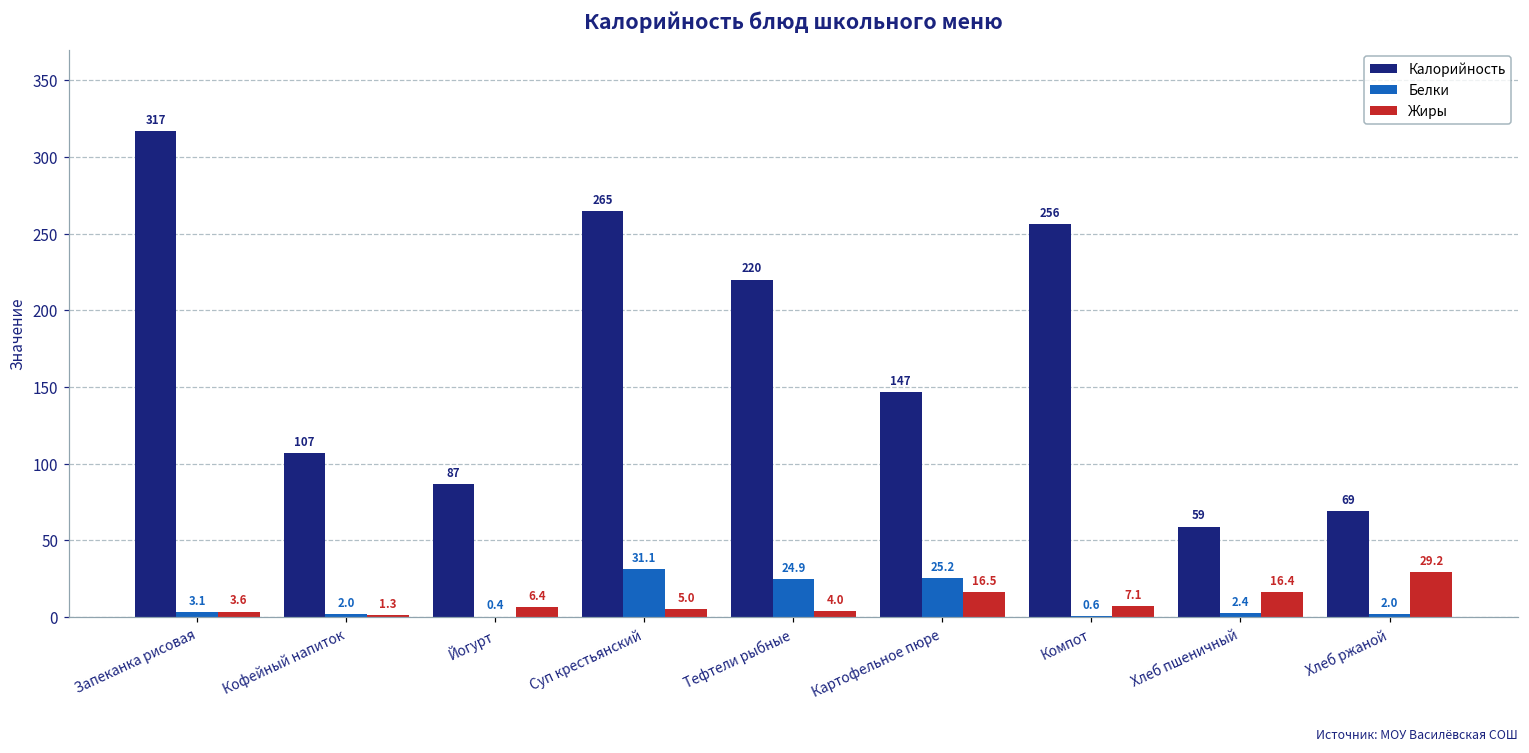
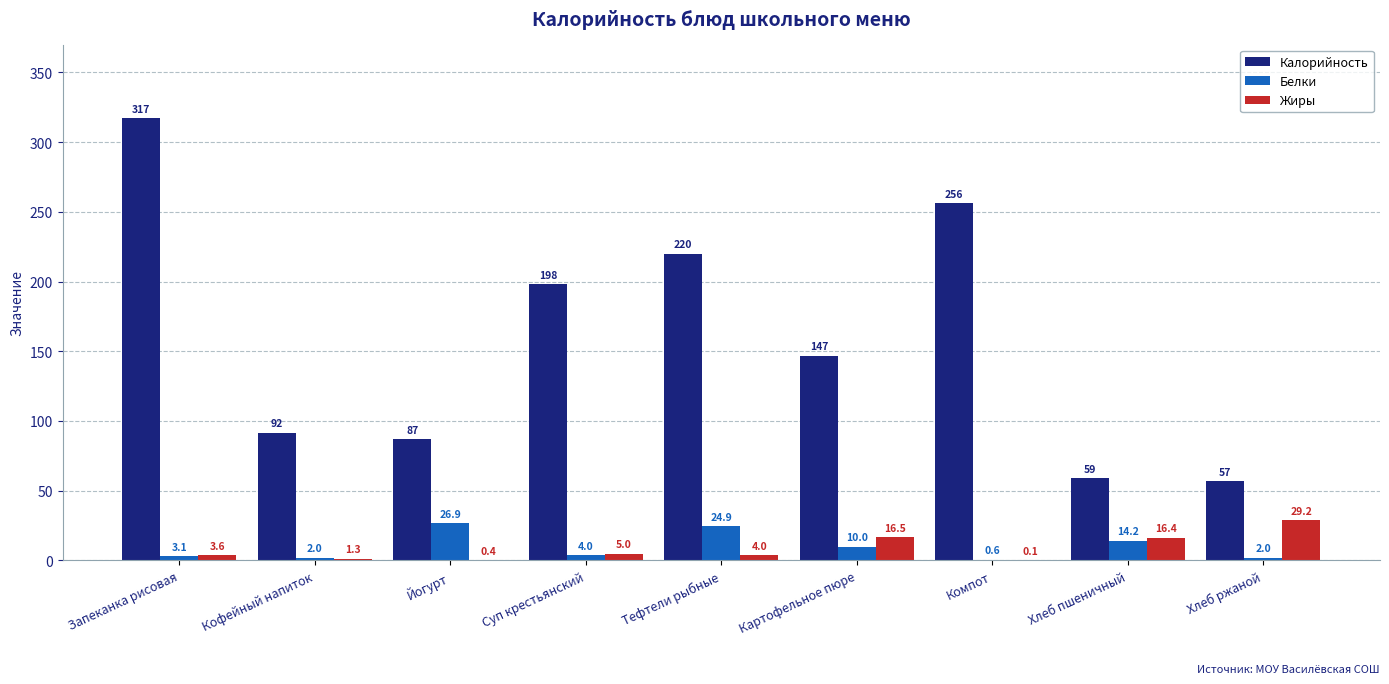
Калорийность, Кофейный напиток: 107 -> 92
Белки, Йогурт: 0.4 -> 26.9
Жиры, Йогурт: 6.4 -> 0.4
Калорийность, Суп крестьянский: 265 -> 198
Белки, Суп крестьянский: 31.1 -> 4.0
Белки, Картофельное пюре: 25.2 -> 10.0
Жиры, Компот: 7.1 -> 0.1
Белки, Хлеб пшеничный: 2.4 -> 14.2
Калорийность, Хлеб ржаной: 69 -> 57
